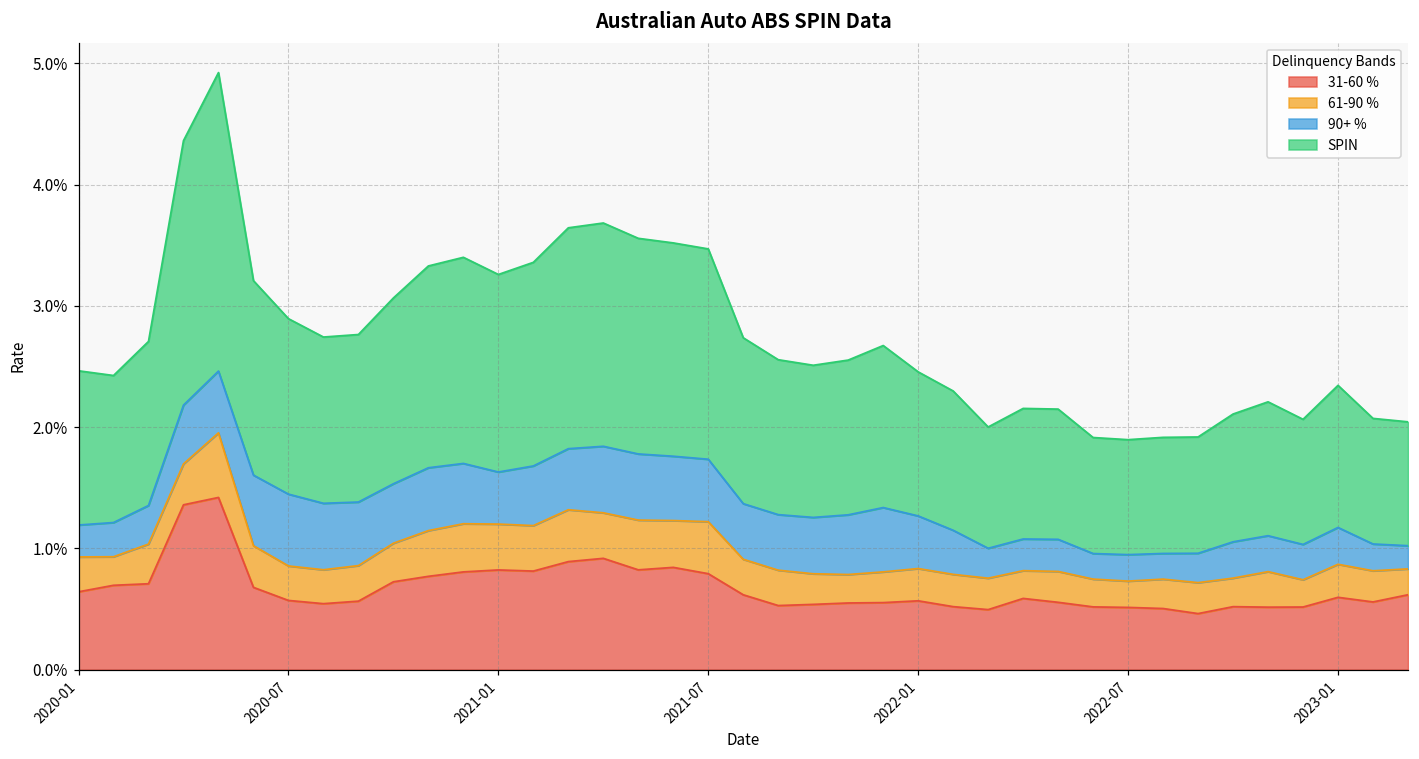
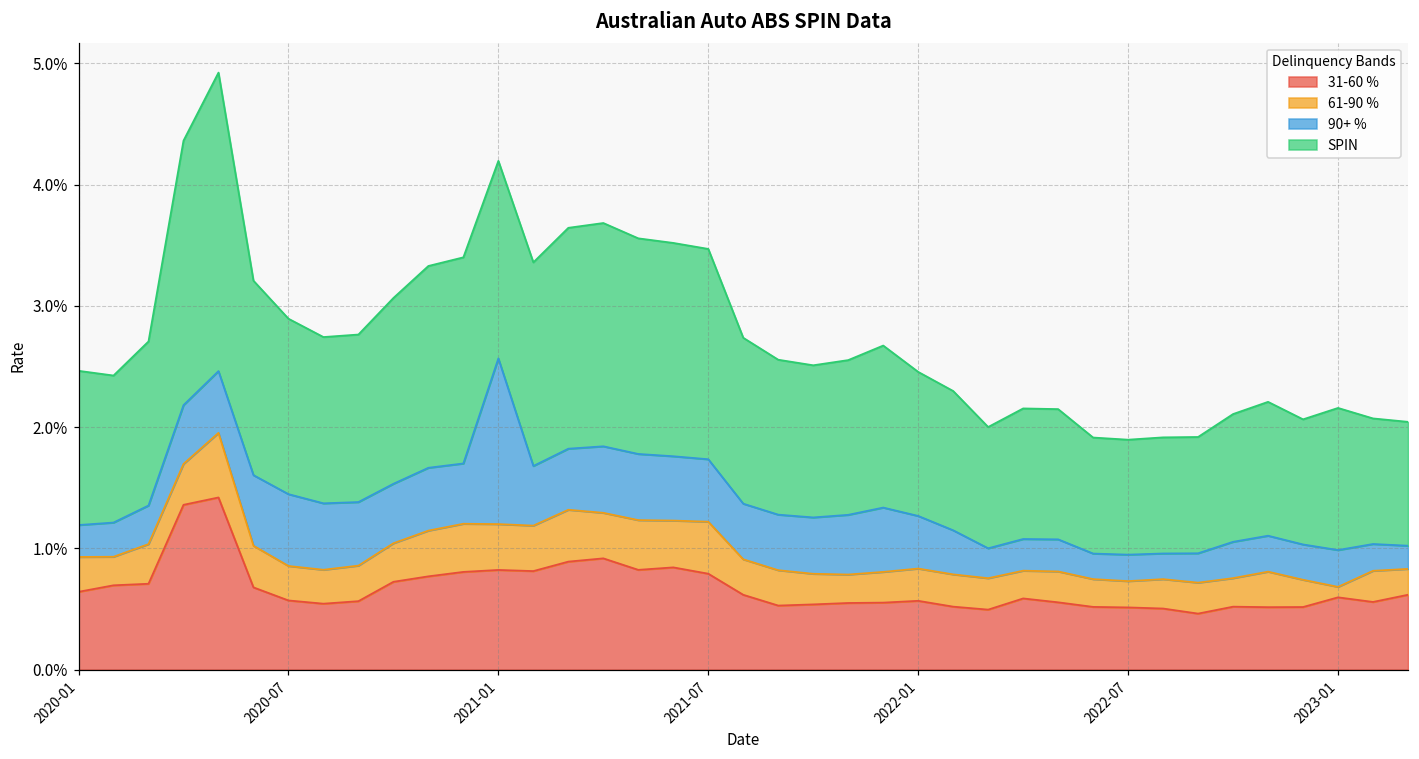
90+ %, 2021-01: 0.43% -> 1.37%
61-90 %, 2023-01: 0.27% -> 0.09%
